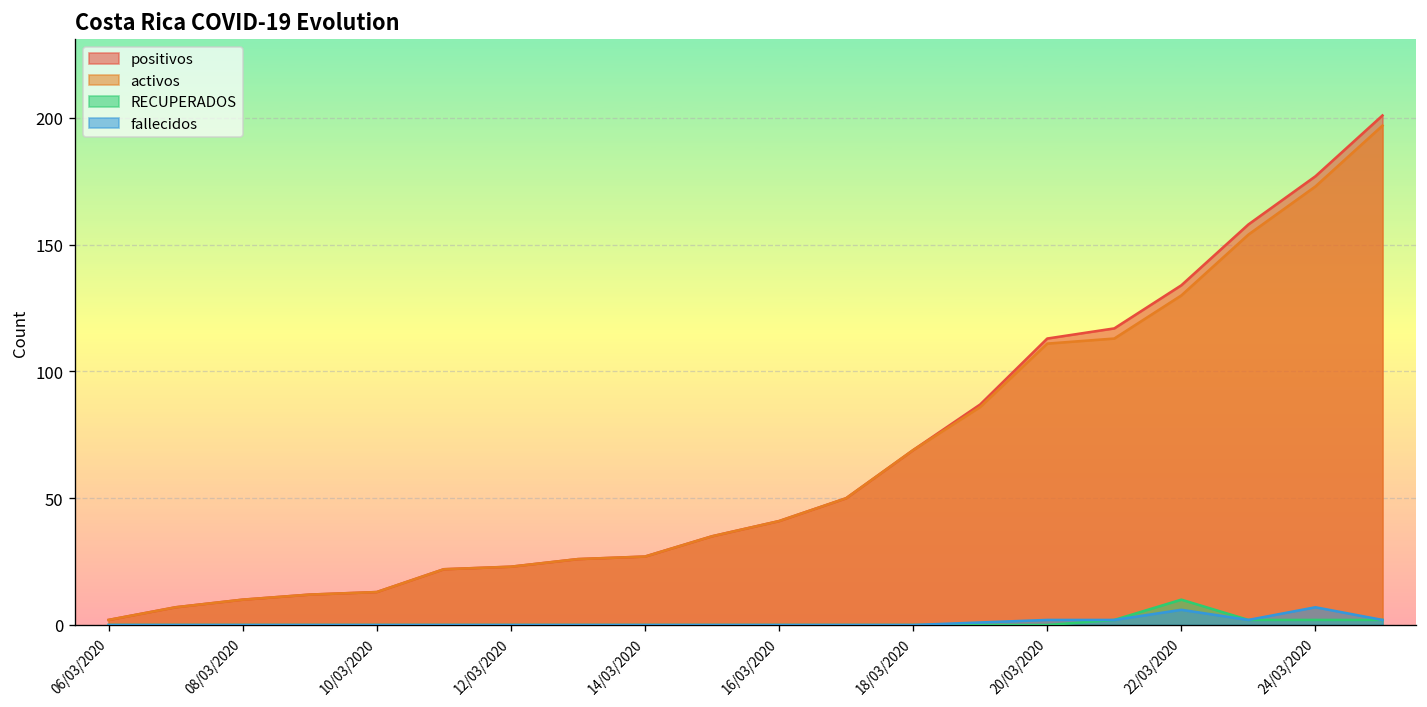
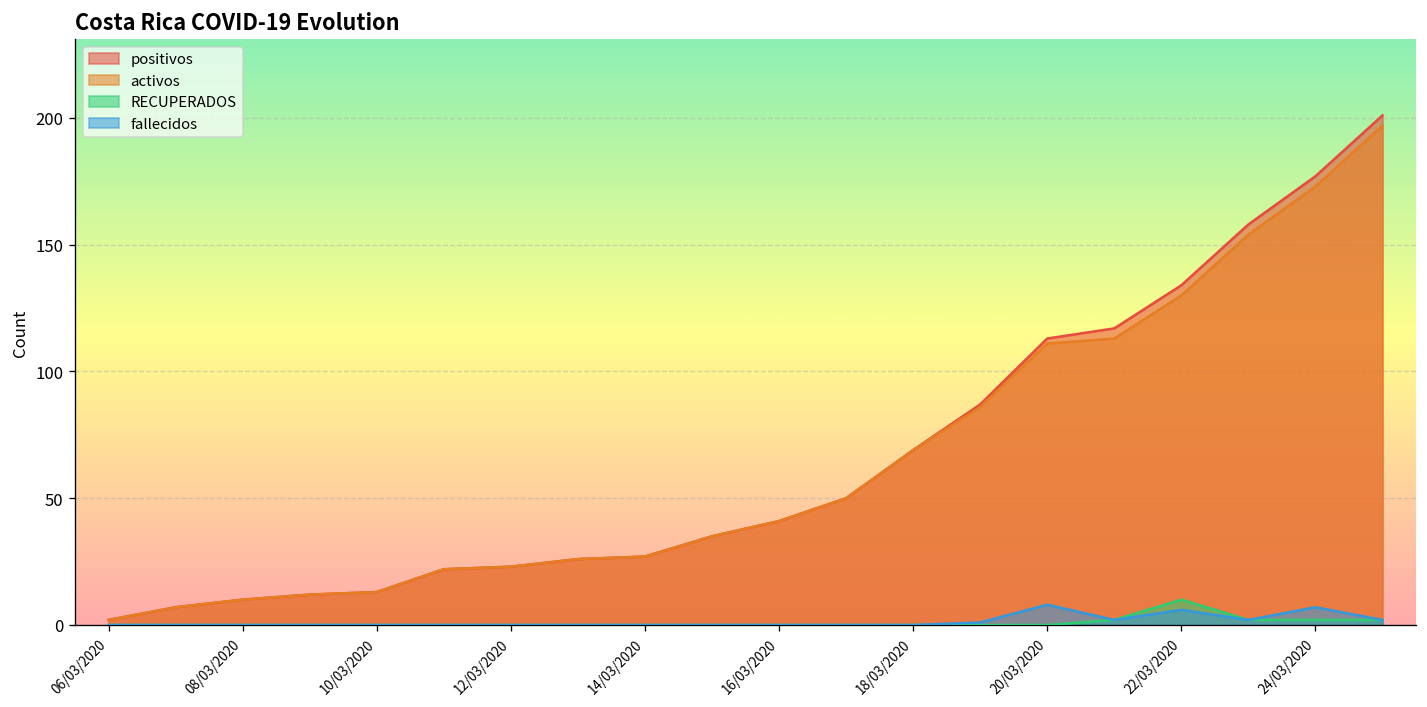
fallecidos, 20/03/2020: 2 -> 8
